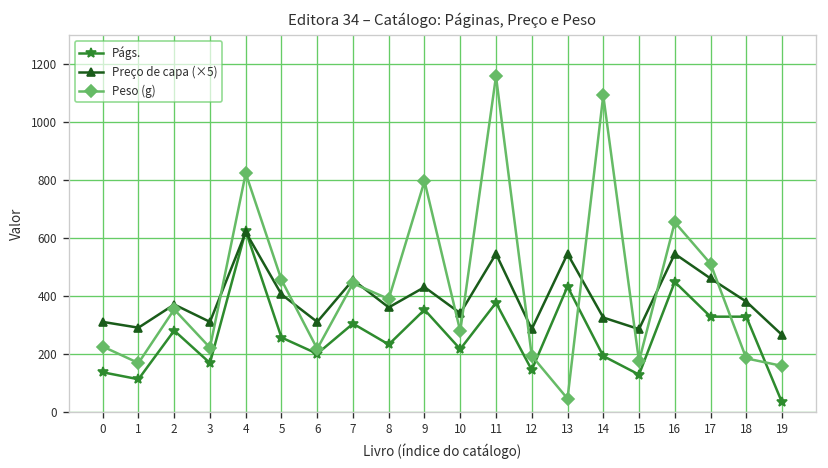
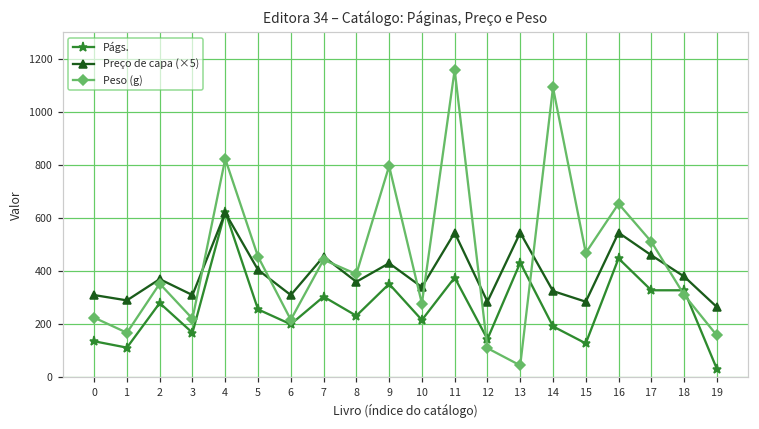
Peso (g), 12: 190 -> 110
Peso (g), 15: 170 -> 470
Peso (g), 18: 180 -> 310
